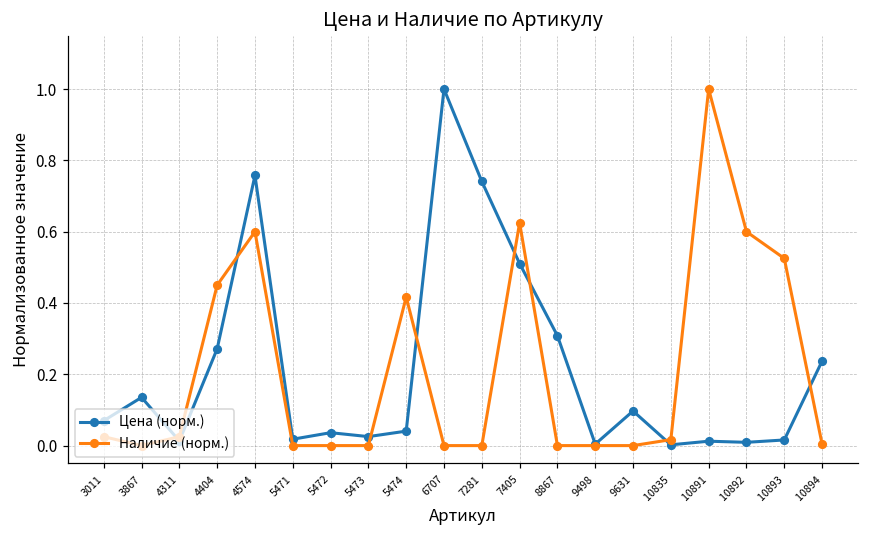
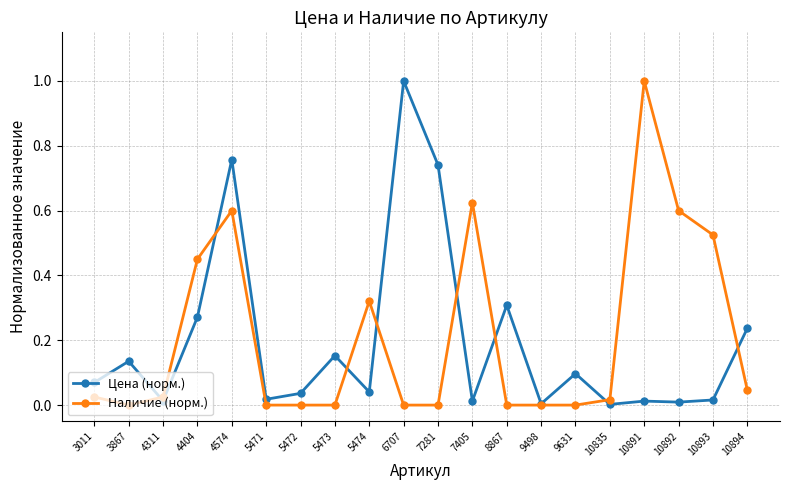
Цена (норм.), 5473: 0.03 -> 0.15
Наличие (норм.), 5474: 0.42 -> 0.32
Цена (норм.), 7405: 0.51 -> 0.01
Наличие (норм.), 10894: 0.00 -> 0.05
